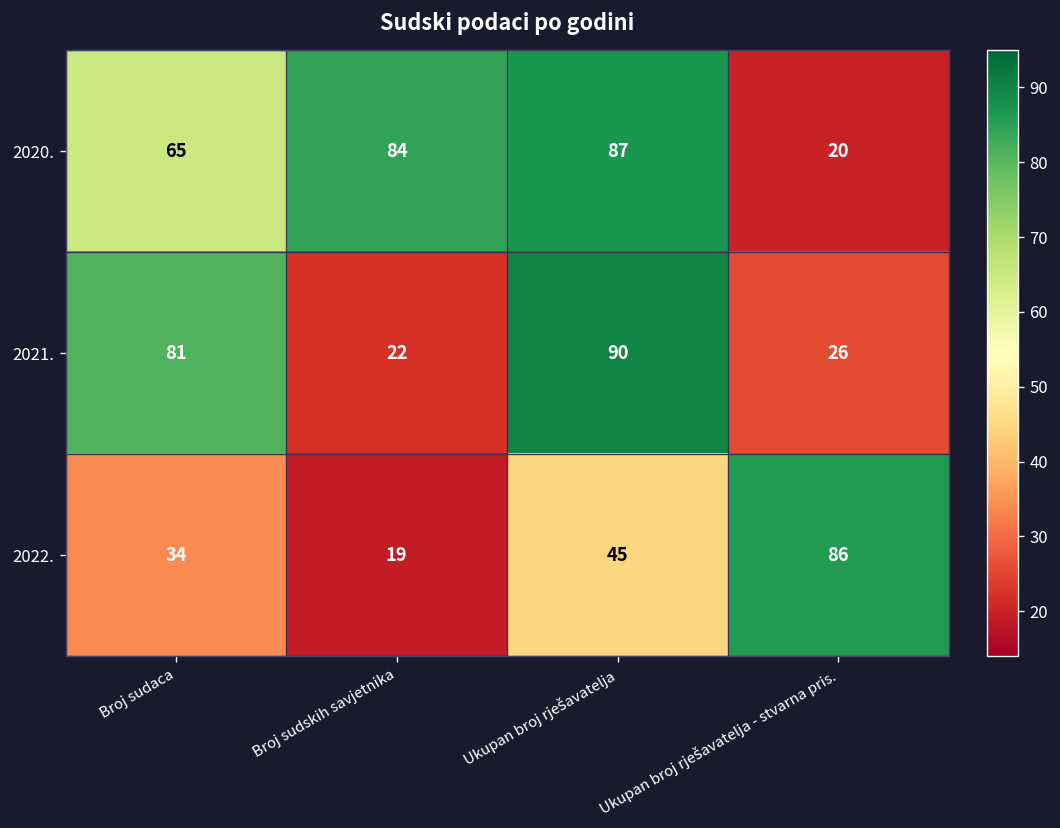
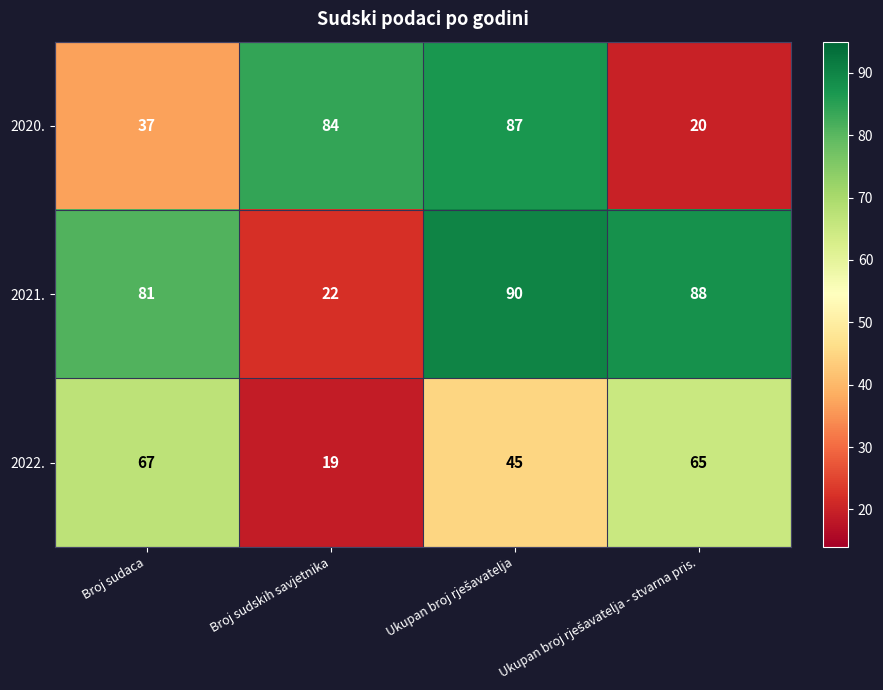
2020., Broj sudaca: 65 -> 37
2021., Ukupan broj rješavatelja - stvarna pris.: 26 -> 88
2022., Broj sudaca: 34 -> 67
2022., Ukupan broj rješavatelja - stvarna pris.: 86 -> 65
